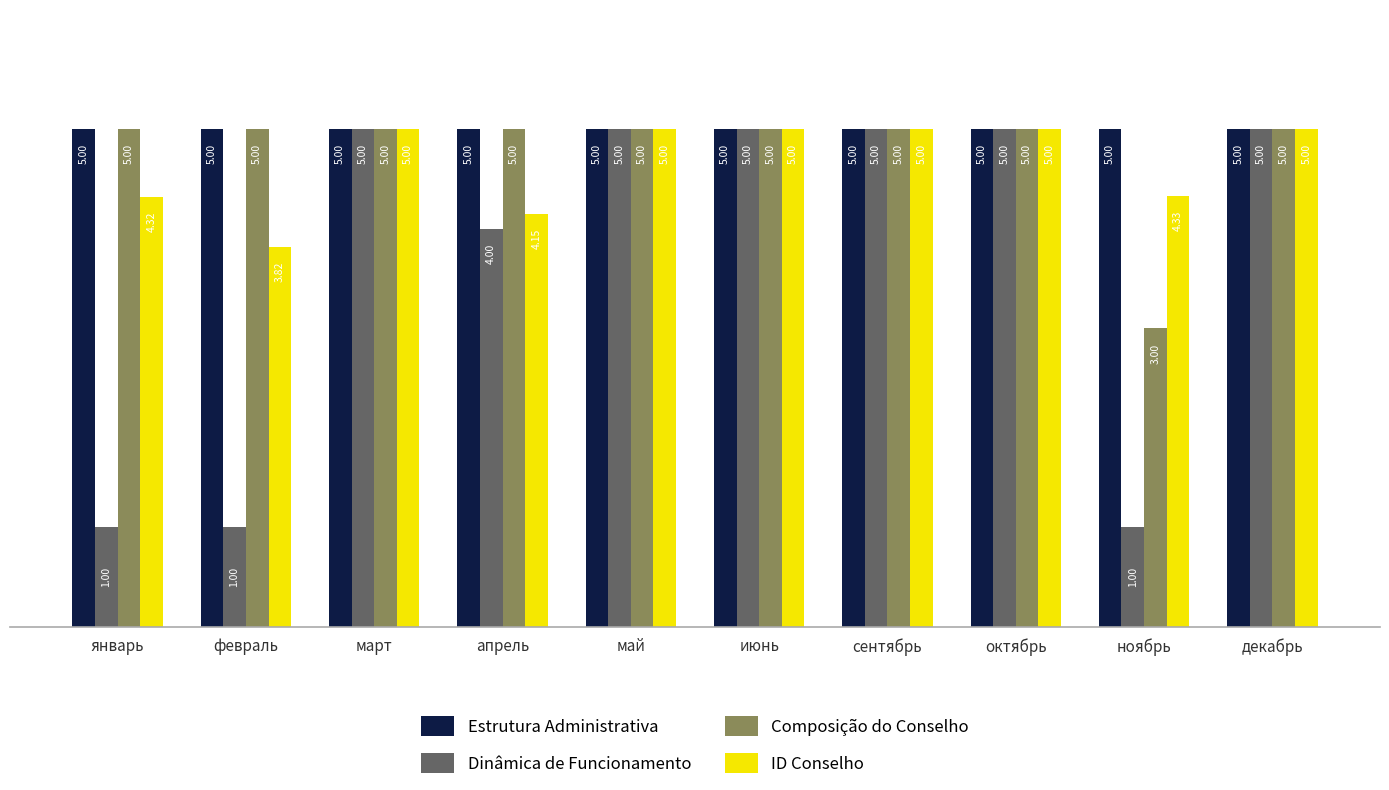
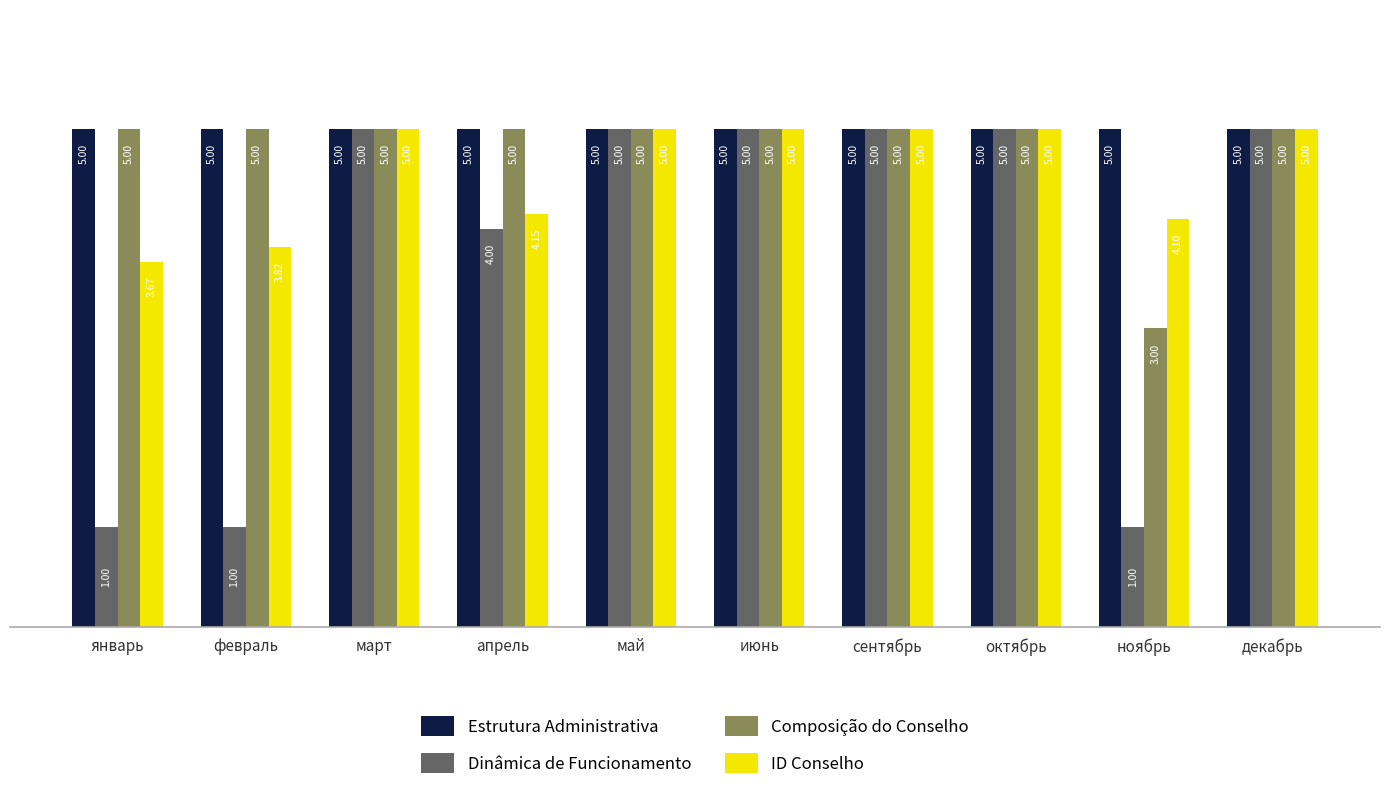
ID Conselho, январь: 4.32 -> 3.67
ID Conselho, ноябрь: 4.33 -> 4.10
